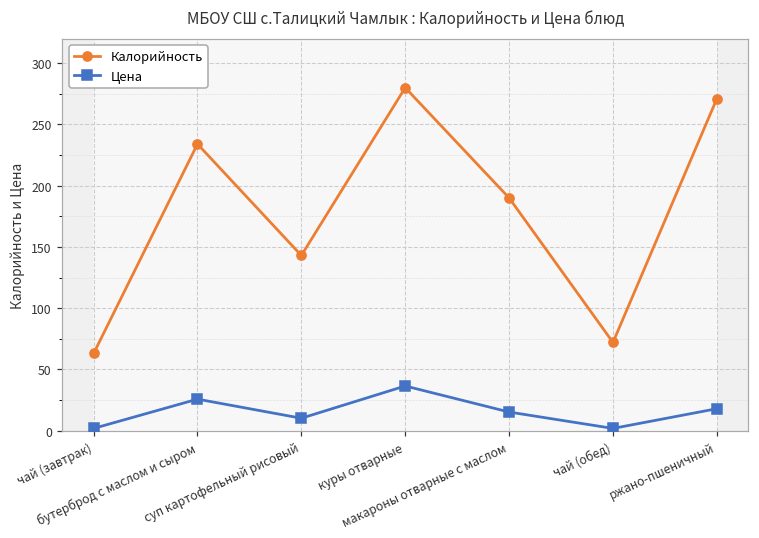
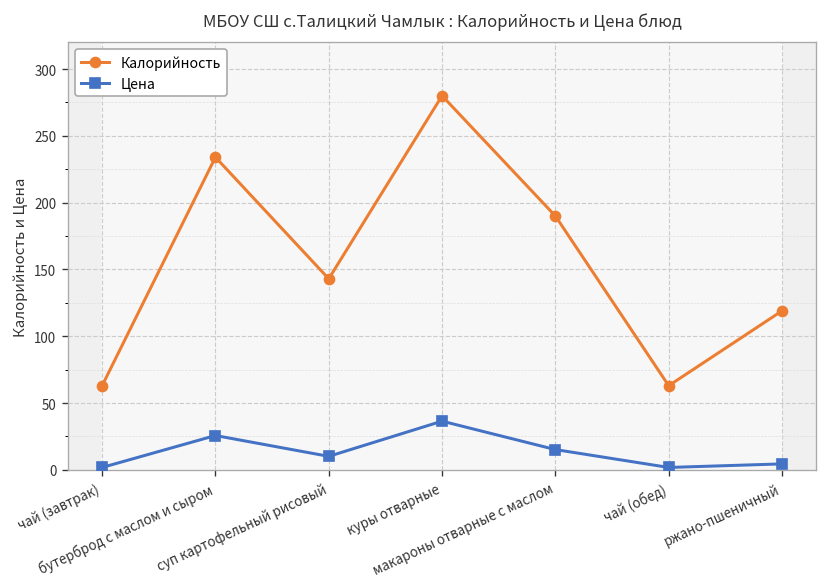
Калорийность, чай (обед): 72 -> 63
Калорийность, ржано-пшеничный: 271 -> 119
Цена, ржано-пшеничный: 18 -> 4
